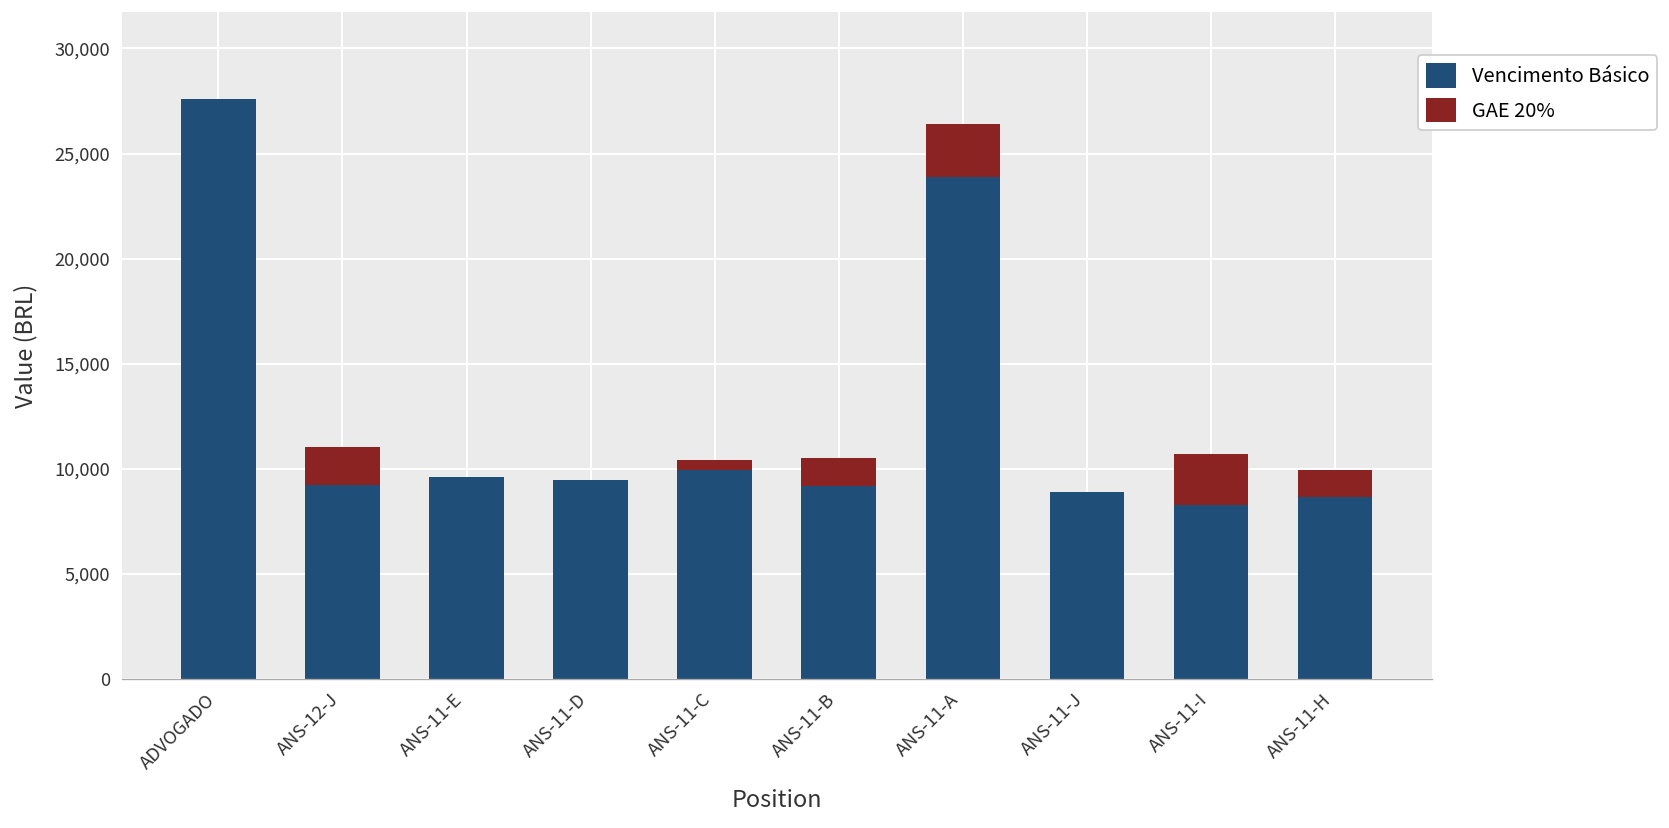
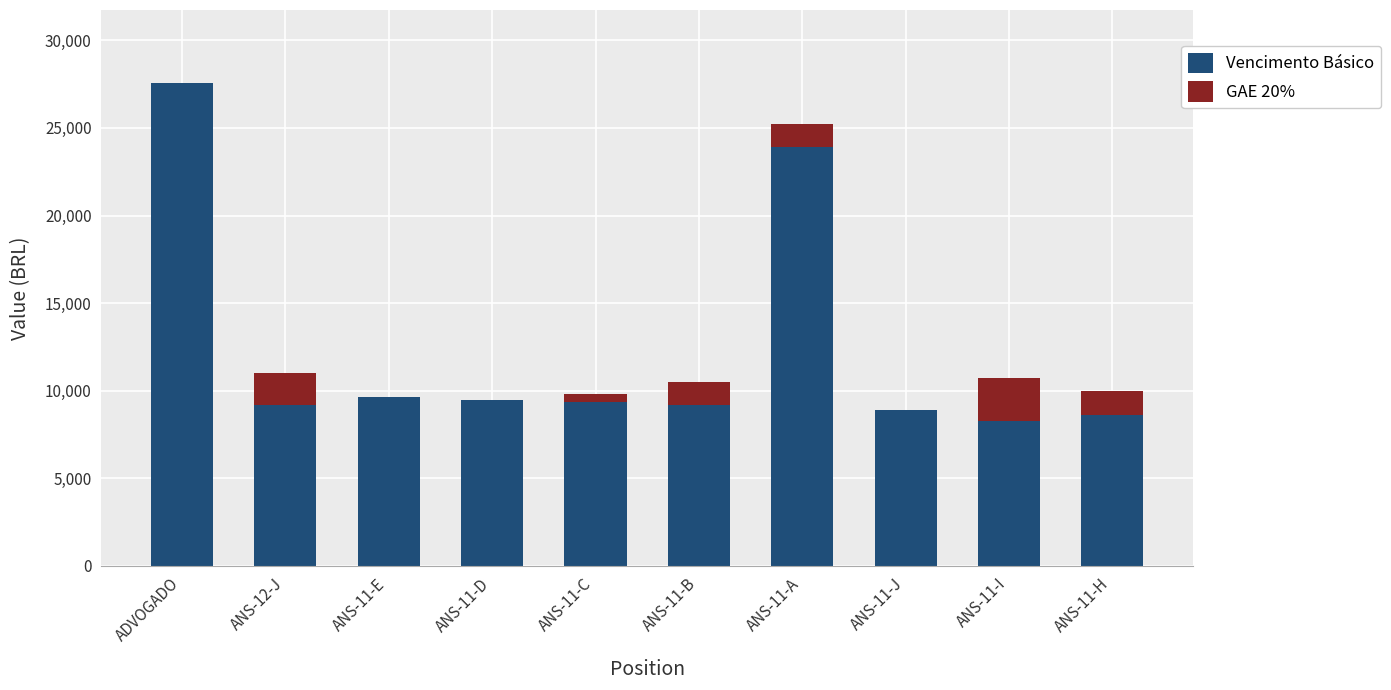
Vencimento Básico, ANS-11-C: 9,900 -> 9,300
GAE 20%, ANS-11-A: 2,500 -> 1,300
